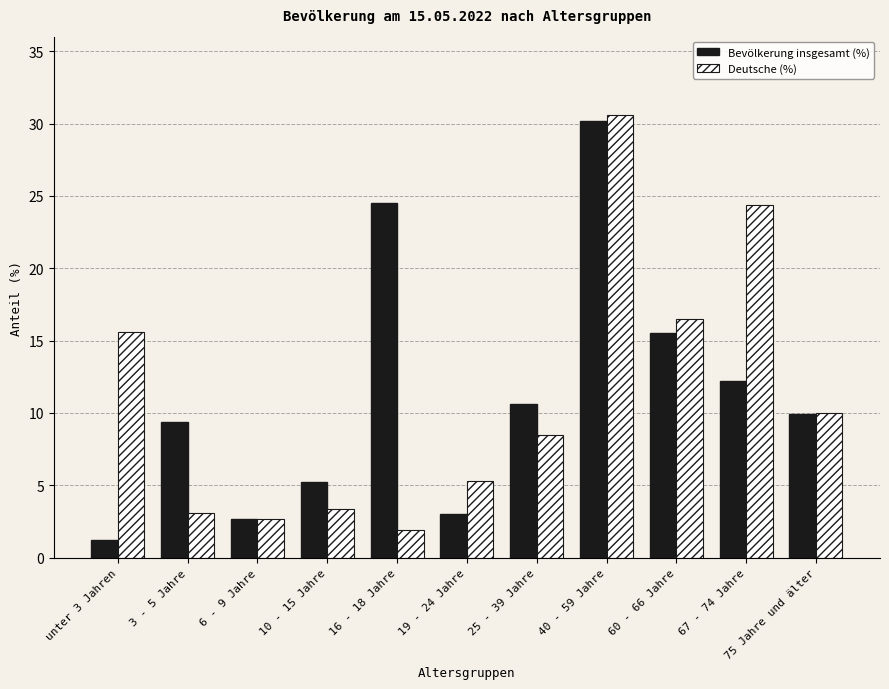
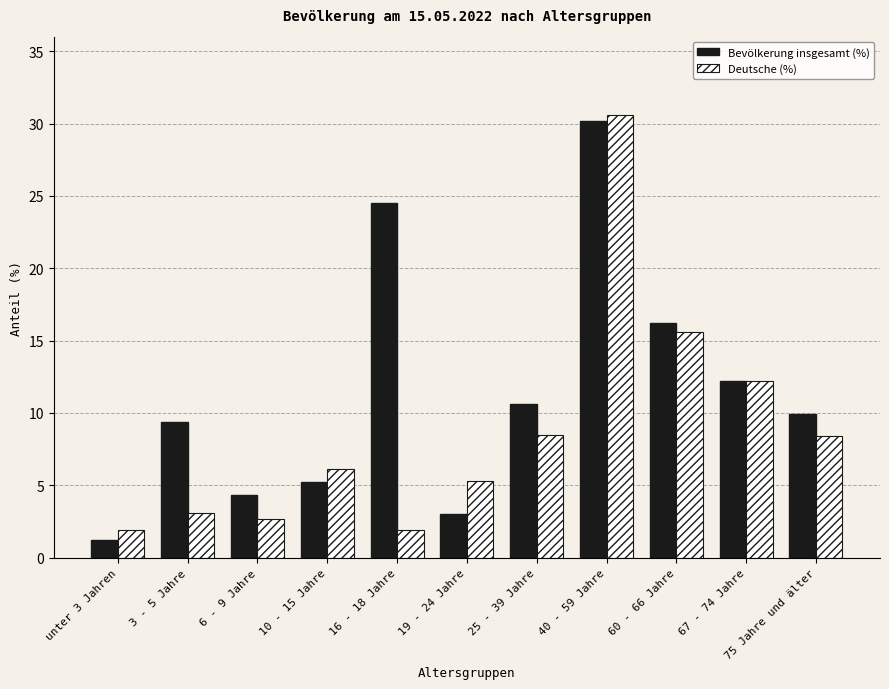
Deutsche (%), unter 3 Jahren: 15.6 -> 1.9
Bevölkerung insgesamt (%), 6 - 9 Jahre: 2.7 -> 4.3
Deutsche (%), 10 - 15 Jahre: 3.4 -> 6.1
Bevölkerung insgesamt (%), 60 - 66 Jahre: 15.5 -> 16.2
Deutsche (%), 60 - 66 Jahre: 16.5 -> 15.6
Deutsche (%), 67 - 74 Jahre: 24.4 -> 12.2
Deutsche (%), 75 Jahre und älter: 10.0 -> 8.4
